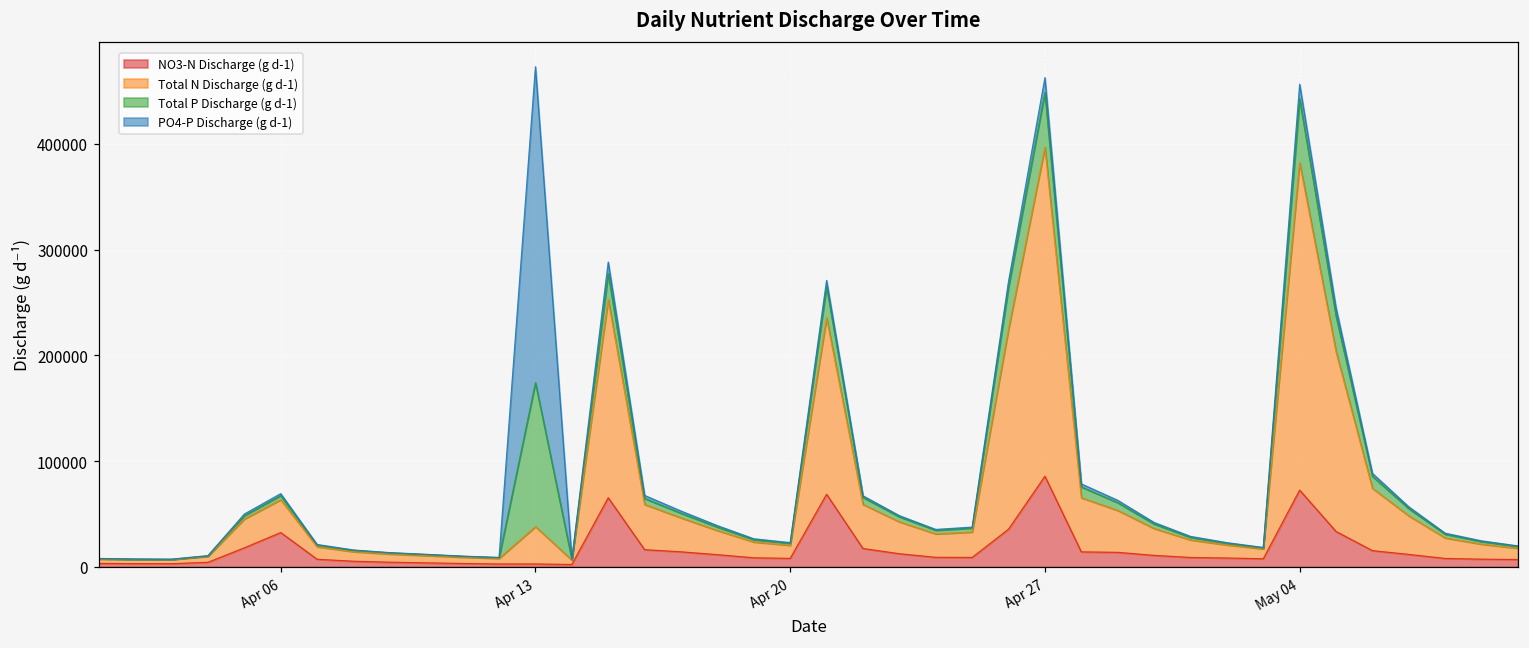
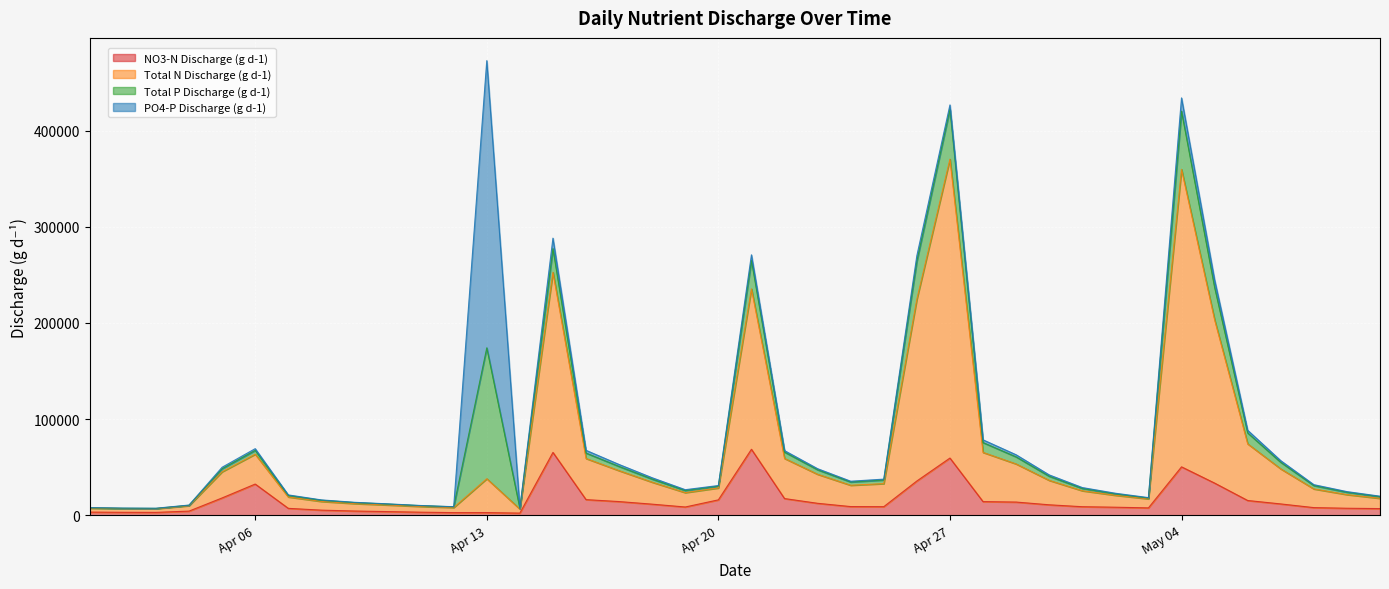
NO3-N Discharge (g d-1), Apr 20: 10000 -> 20000
NO3-N Discharge (g d-1), Apr 27: 90000 -> 60000
PO4-P Discharge (g d-1), Apr 27: 10000 -> 0
NO3-N Discharge (g d-1), May 04: 70000 -> 50000
